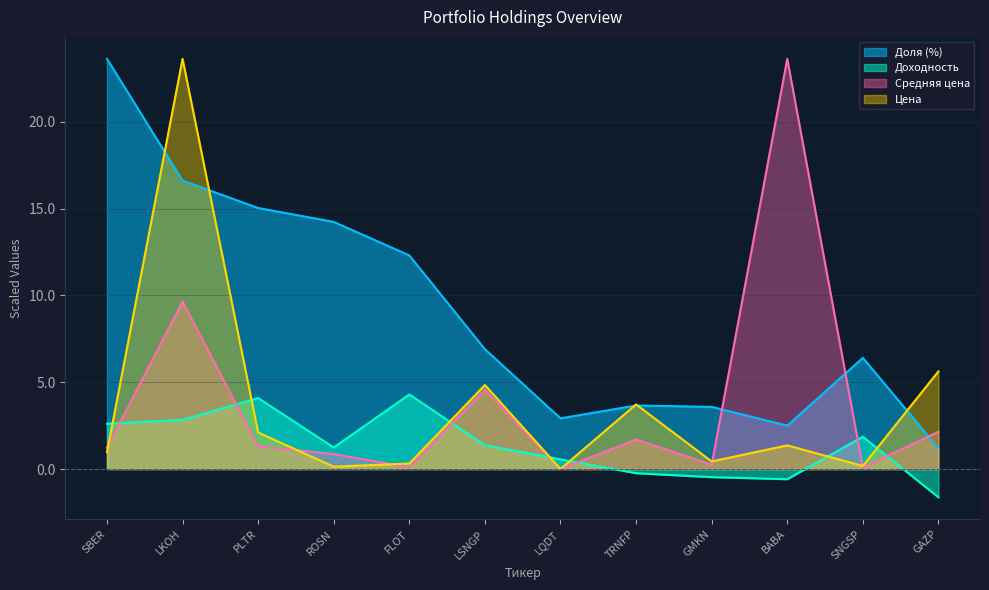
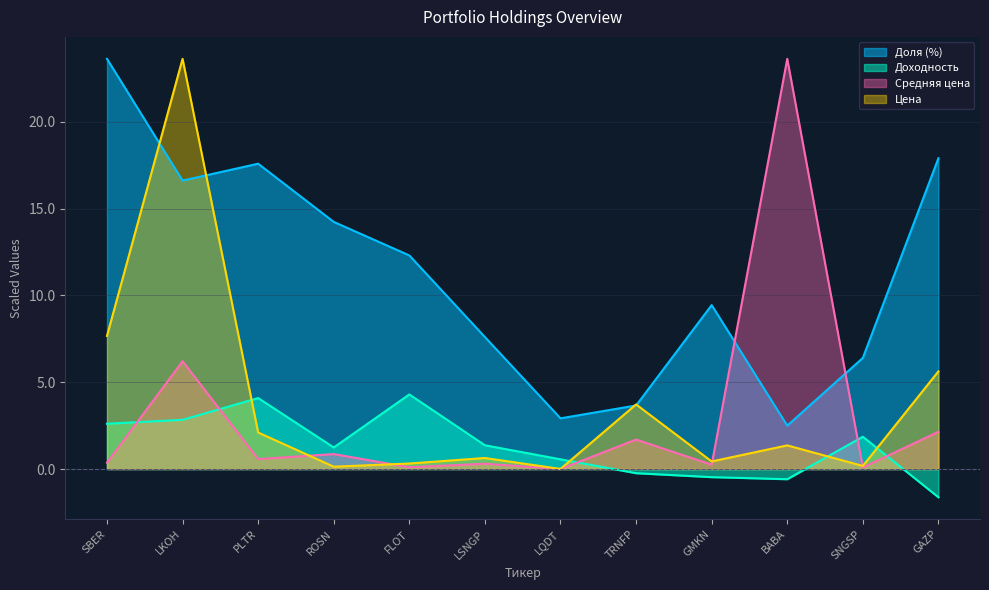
Средняя цена, SBER: 1.2 -> 0.4
Цена, SBER: 1.0 -> 7.7
Средняя цена, LKOH: 9.7 -> 6.2
Доля (%), PLTR: 15.0 -> 17.6
Средняя цена, PLTR: 1.3 -> 0.6
Доля (%), LSNGP: 6.9 -> 7.6
Средняя цена, LSNGP: 4.6 -> 0.3
Цена, LSNGP: 4.8 -> 0.6
Доля (%), GMKN: 3.6 -> 9.4
Доля (%), GAZP: 1.2 -> 17.9
